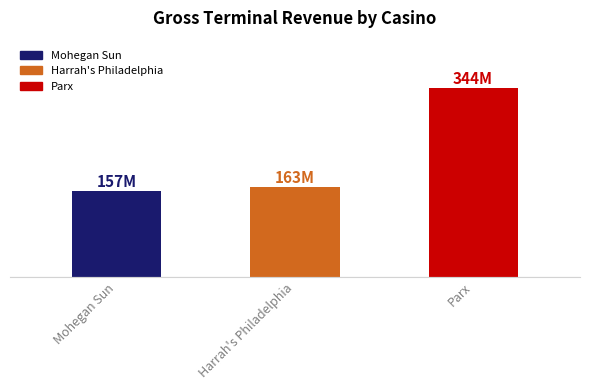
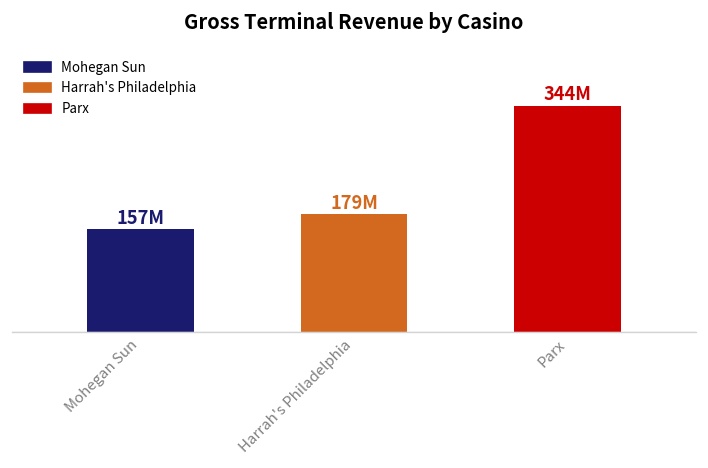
Harrah's Philadelphia: 163M -> 179M
